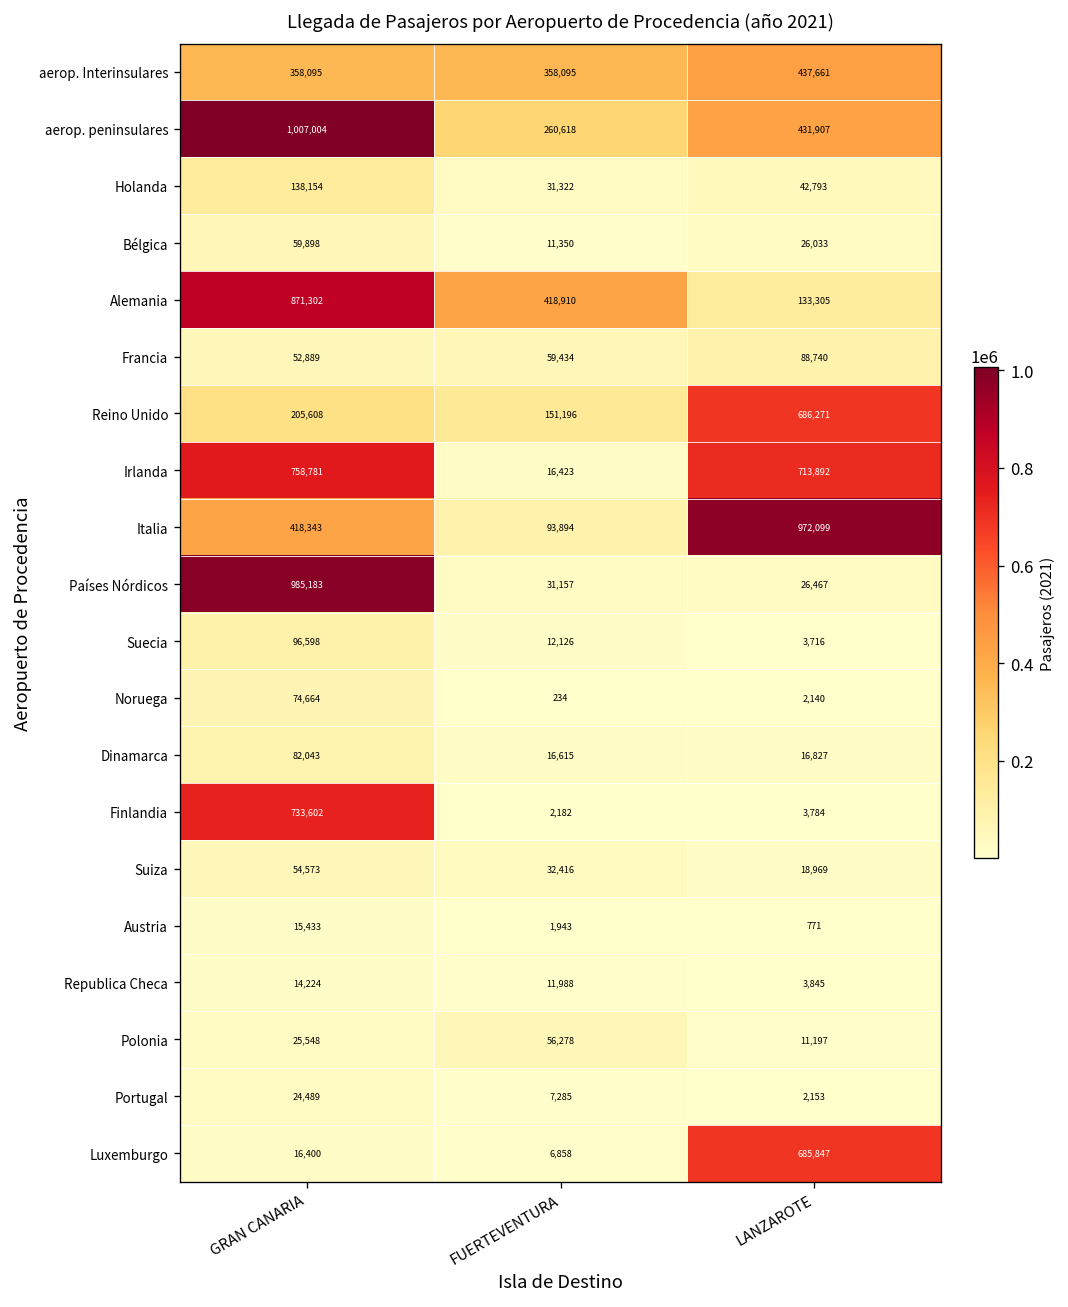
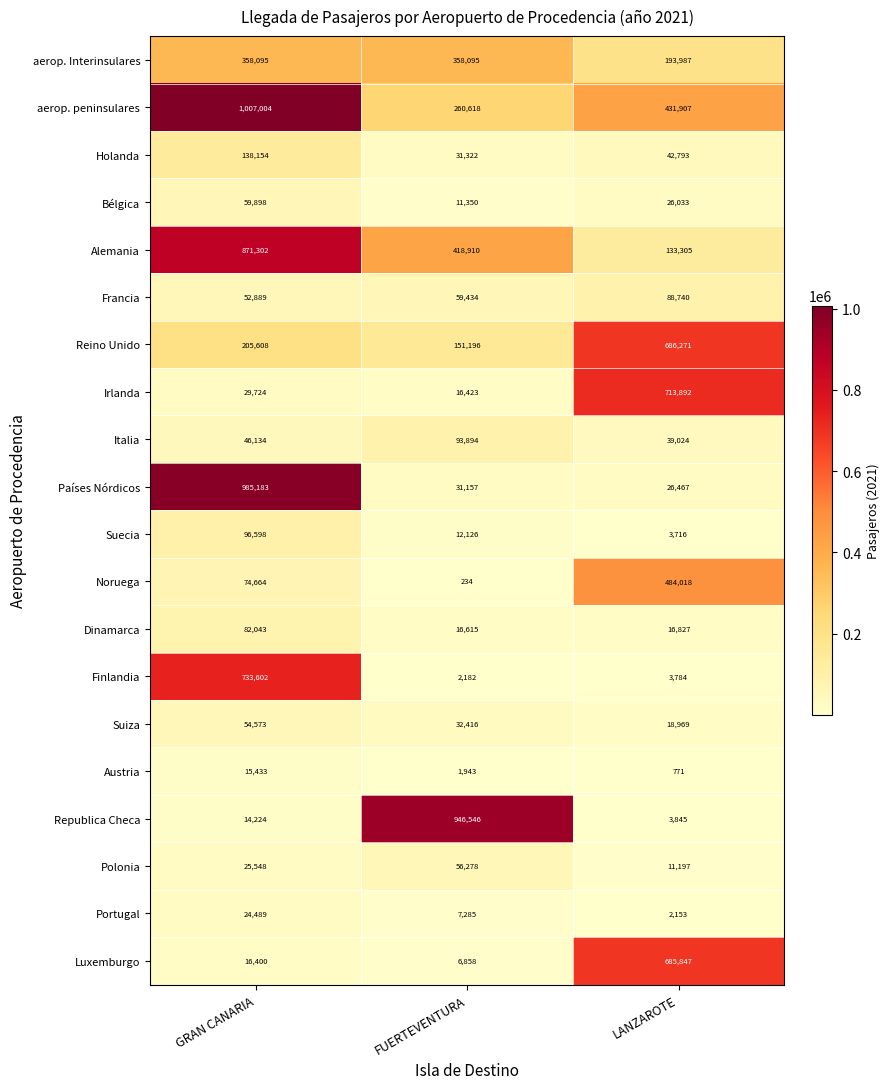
aerop. Interinsulares, LANZAROTE: 437,661 -> 193,987
Irlanda, GRAN CANARIA: 758,781 -> 29,724
Italia, GRAN CANARIA: 418,343 -> 46,134
Italia, LANZAROTE: 972,099 -> 39,024
Noruega, LANZAROTE: 2,140 -> 484,018
Republica Checa, FUERTEVENTURA: 11,988 -> 946,546
